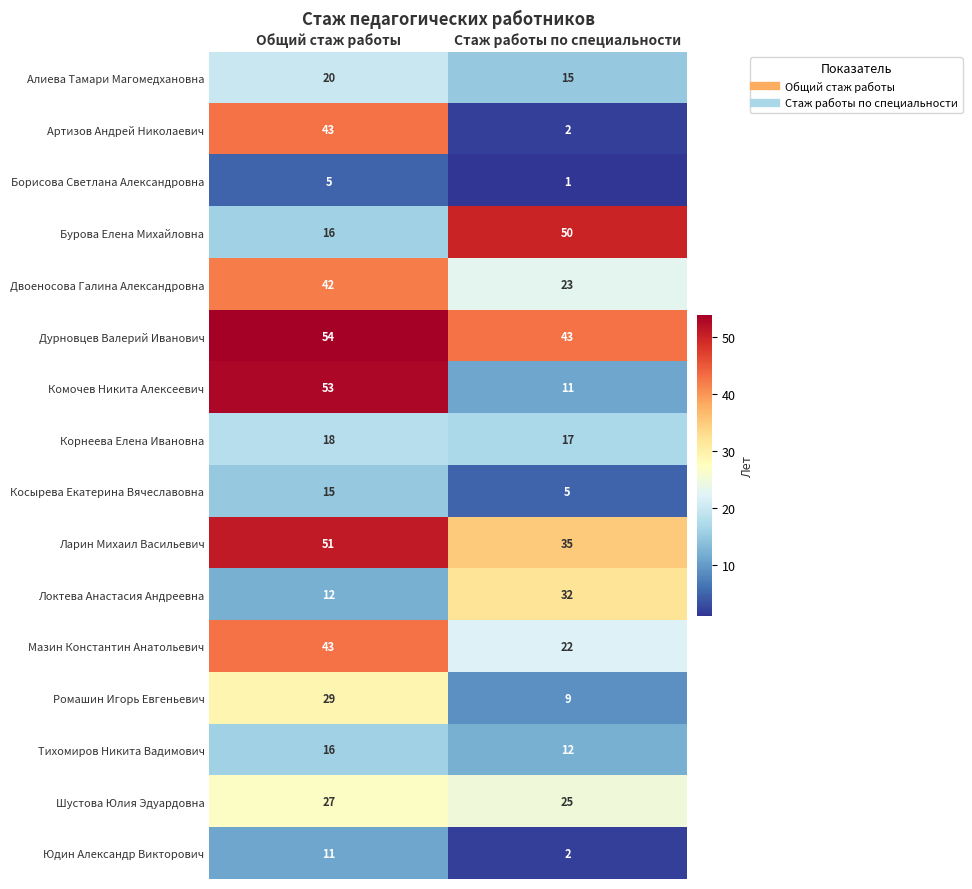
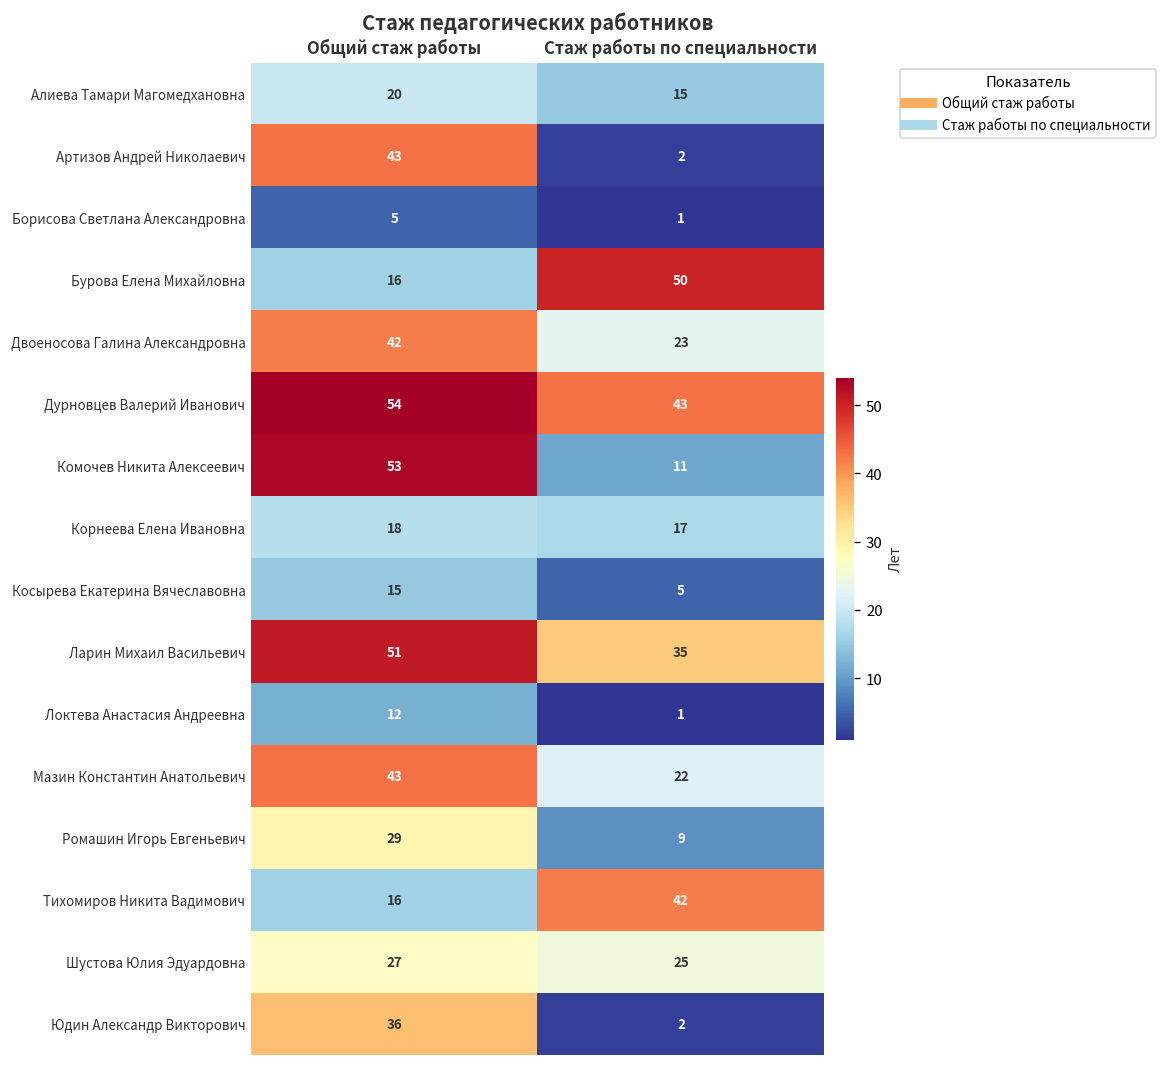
Локтева Анастасия Андреевна, Стаж работы по специальности: 32 -> 1
Тихомиров Никита Вадимович, Стаж работы по специальности: 12 -> 42
Юдин Александр Викторович, Общий стаж работы: 11 -> 36
